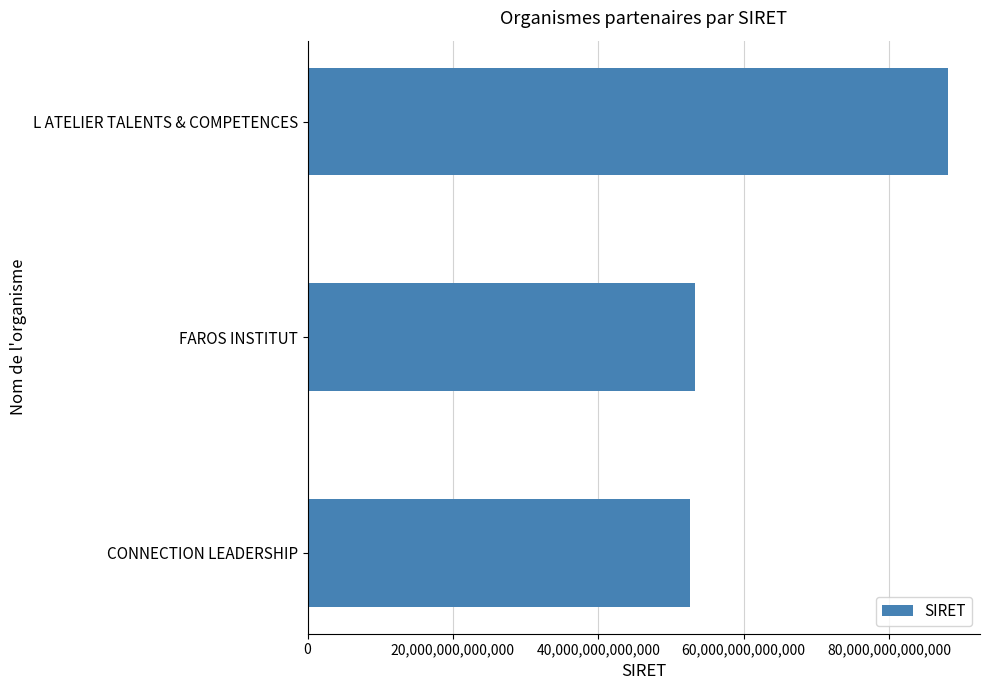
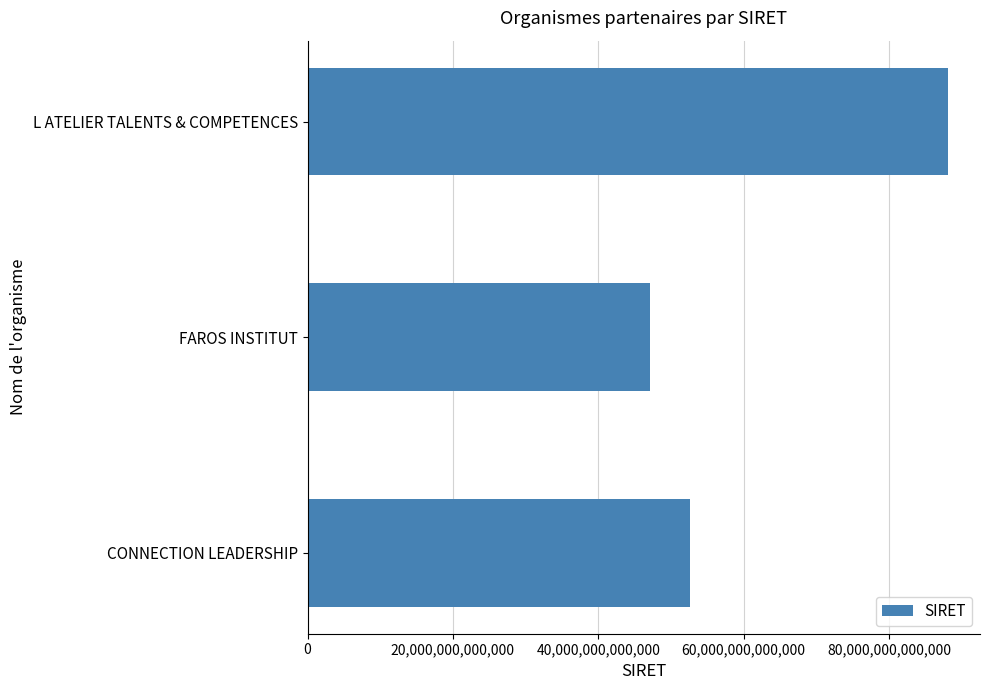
FAROS INSTITUT: 53,000,000,000,000 -> 47,000,000,000,000
